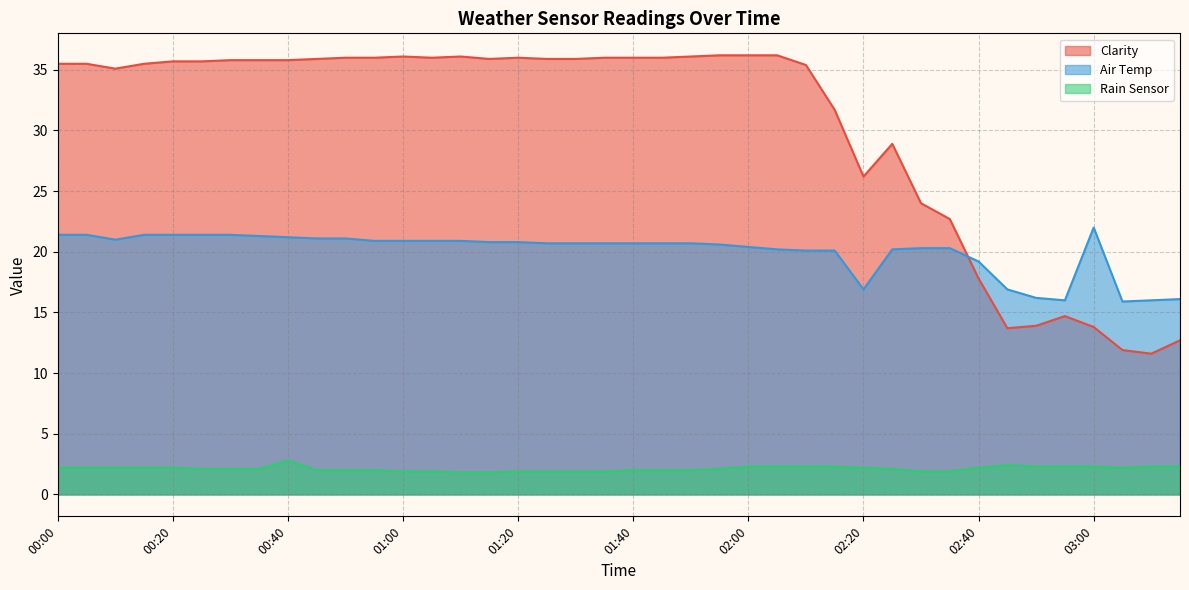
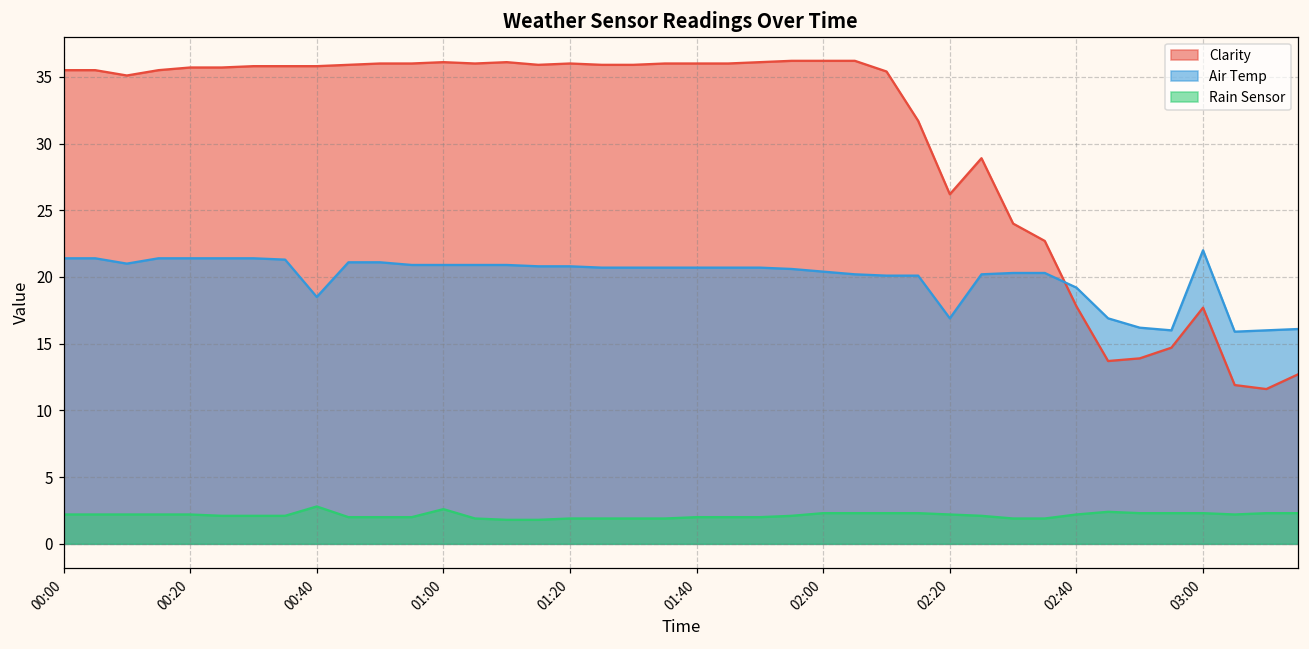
Air Temp, 00:40: 21.2 -> 18.5
Rain Sensor, 01:00: 1.9 -> 2.6
Clarity, 03:00: 13.8 -> 17.7
